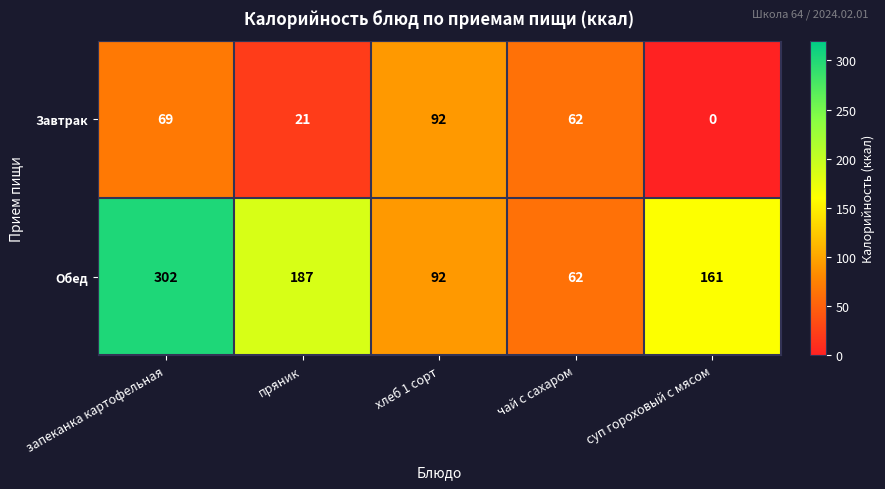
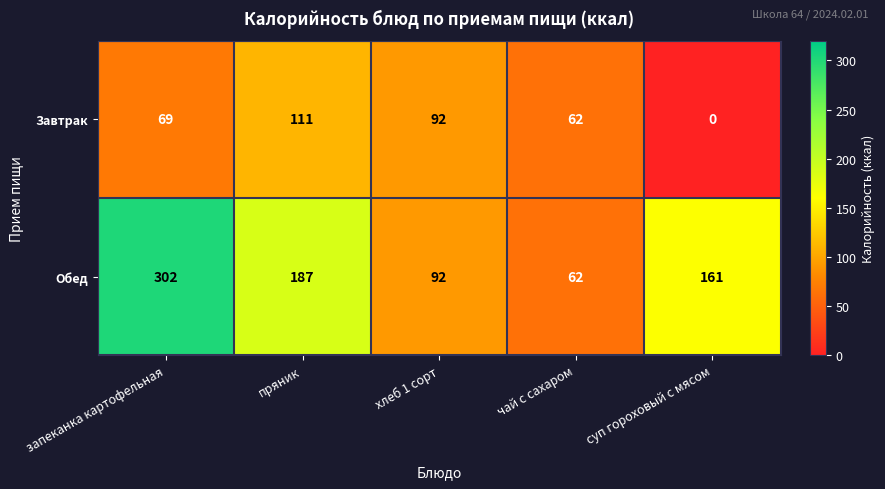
Завтрак, пряник: 21 -> 111
